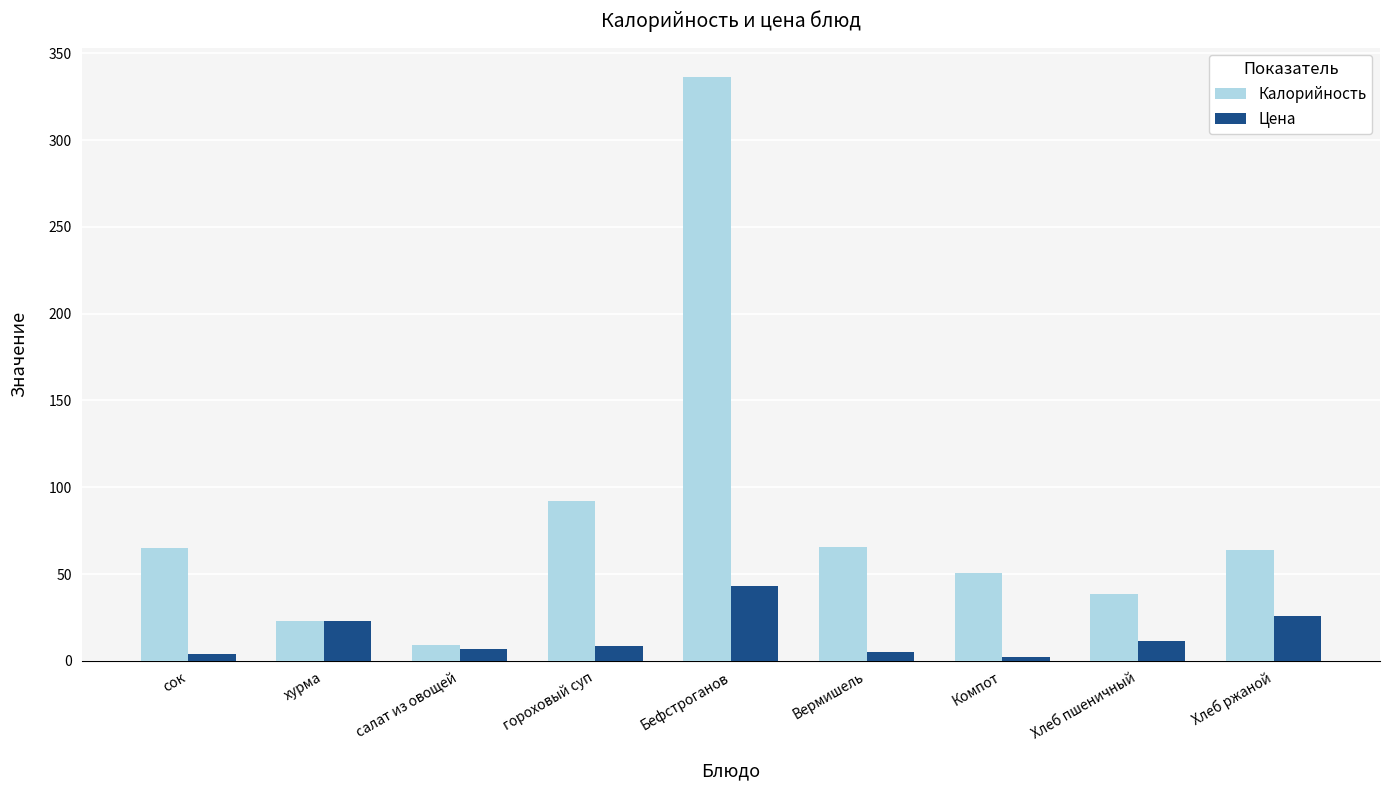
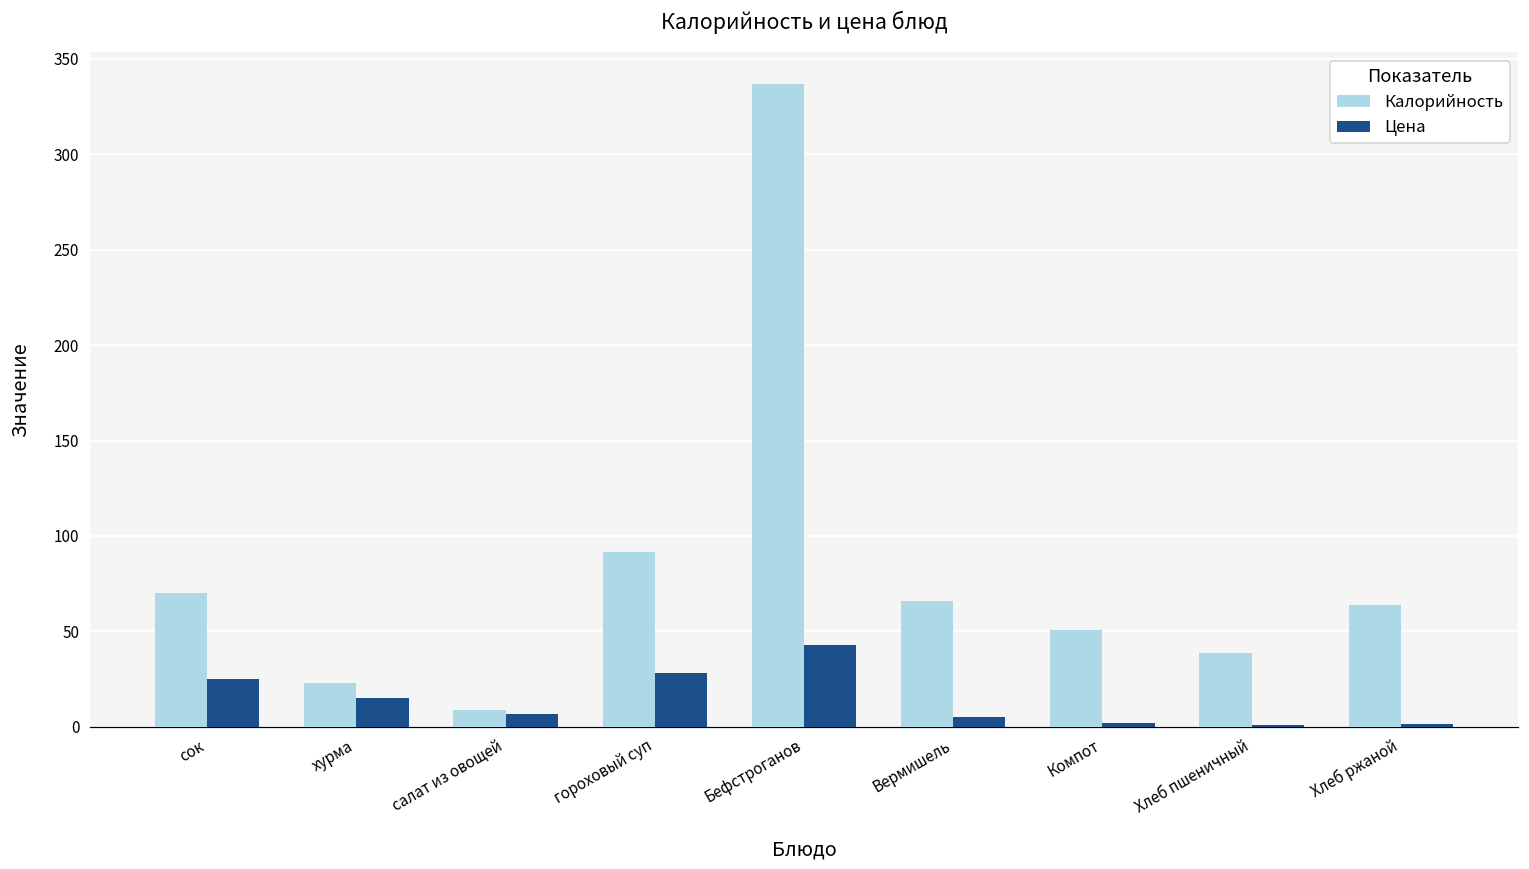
Калорийность, сок: 65 -> 70
Цена, сок: 4 -> 25
Цена, хурма: 23 -> 15
Цена, гороховый суп: 9 -> 28
Цена, Хлеб пшеничный: 11 -> 1
Цена, Хлеб ржаной: 26 -> 2
